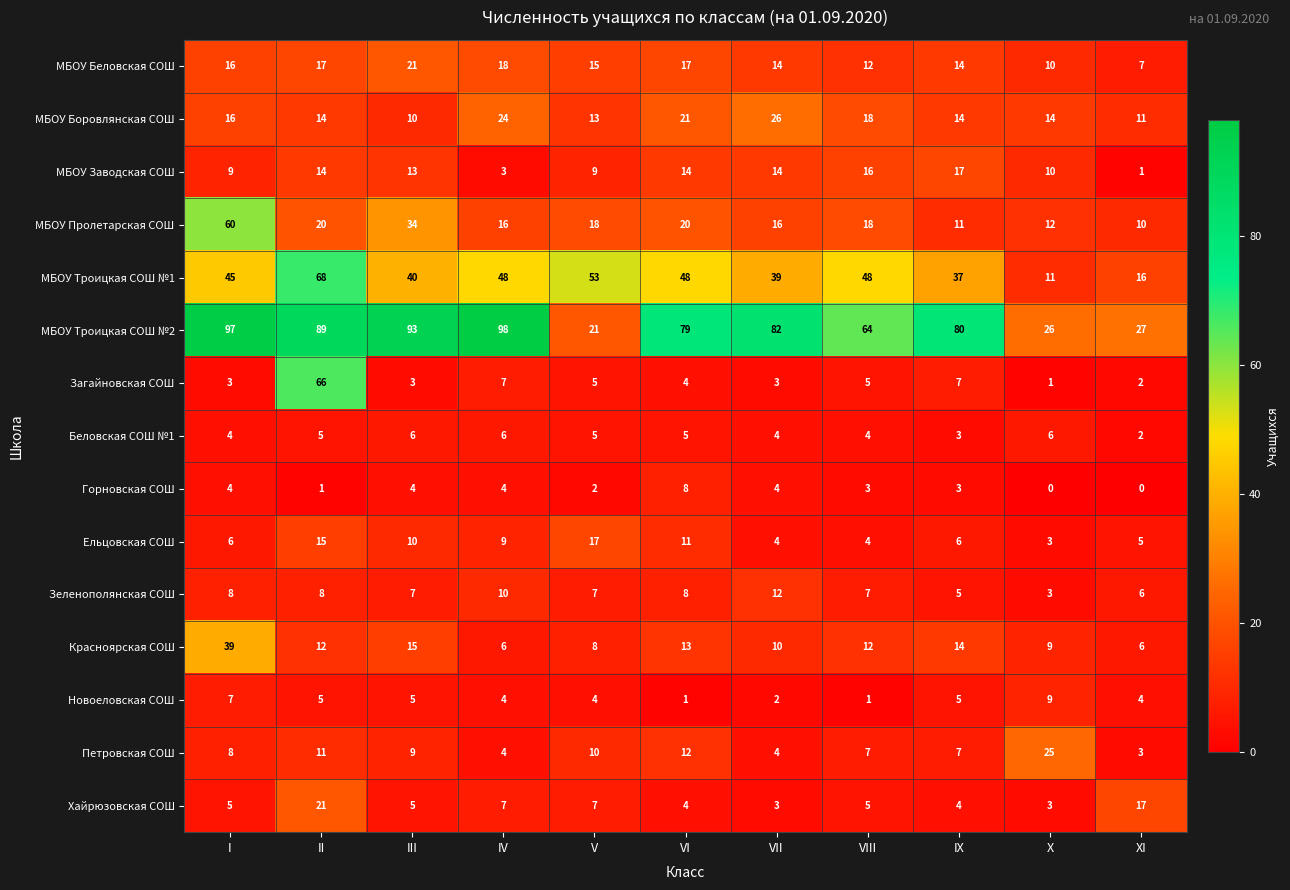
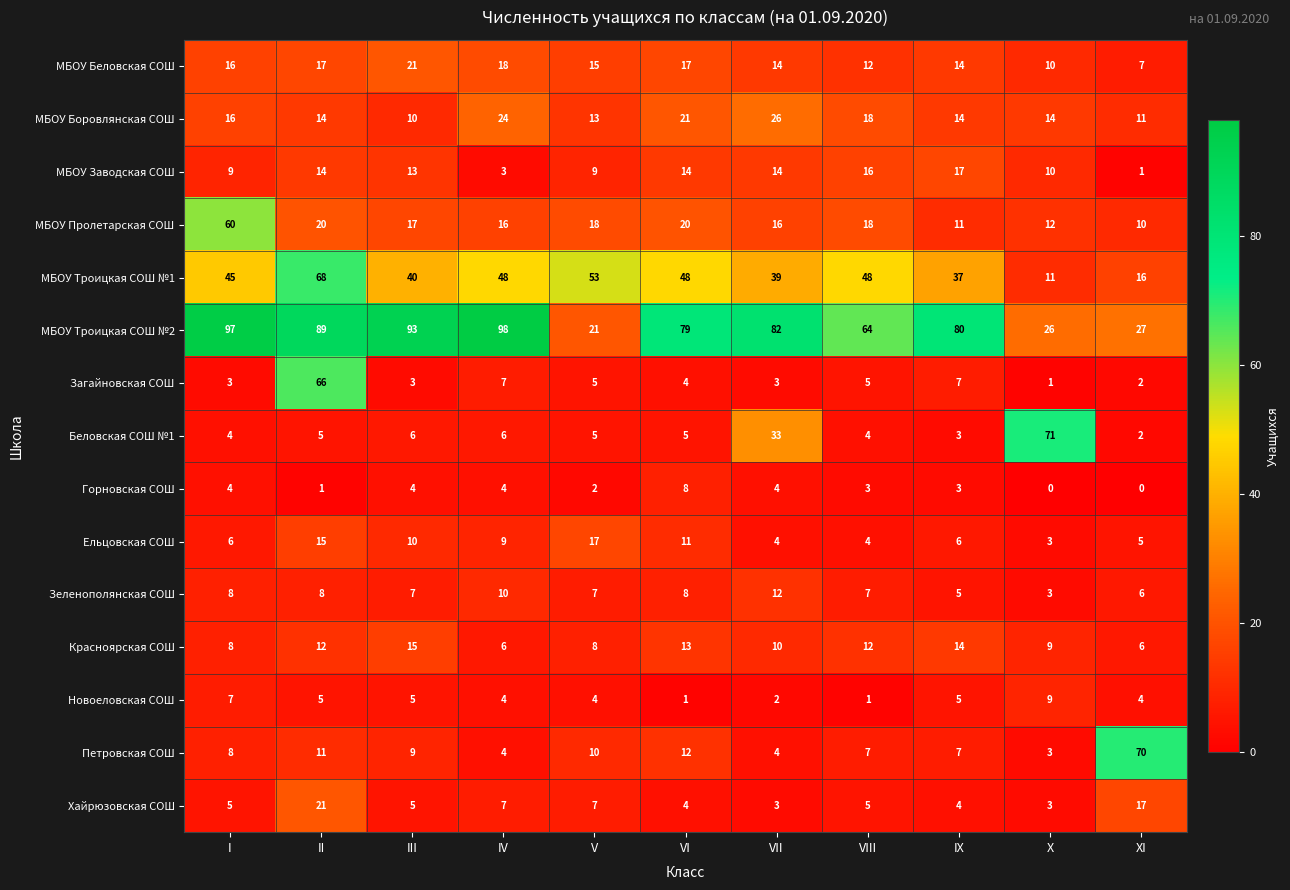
МБОУ Пролетарская СОШ, III: 34 -> 17
Беловская СОШ №1, VII: 4 -> 33
Беловская СОШ №1, X: 6 -> 71
Красноярская СОШ, I: 39 -> 8
Петровская СОШ, X: 25 -> 3
Петровская СОШ, XI: 3 -> 70
